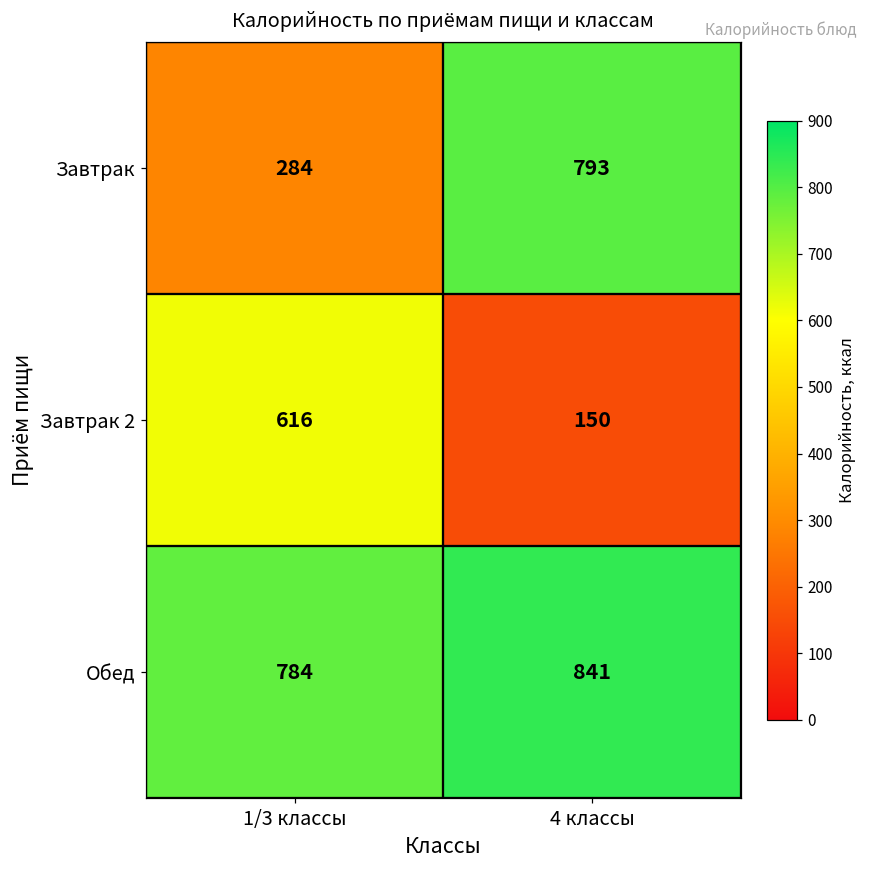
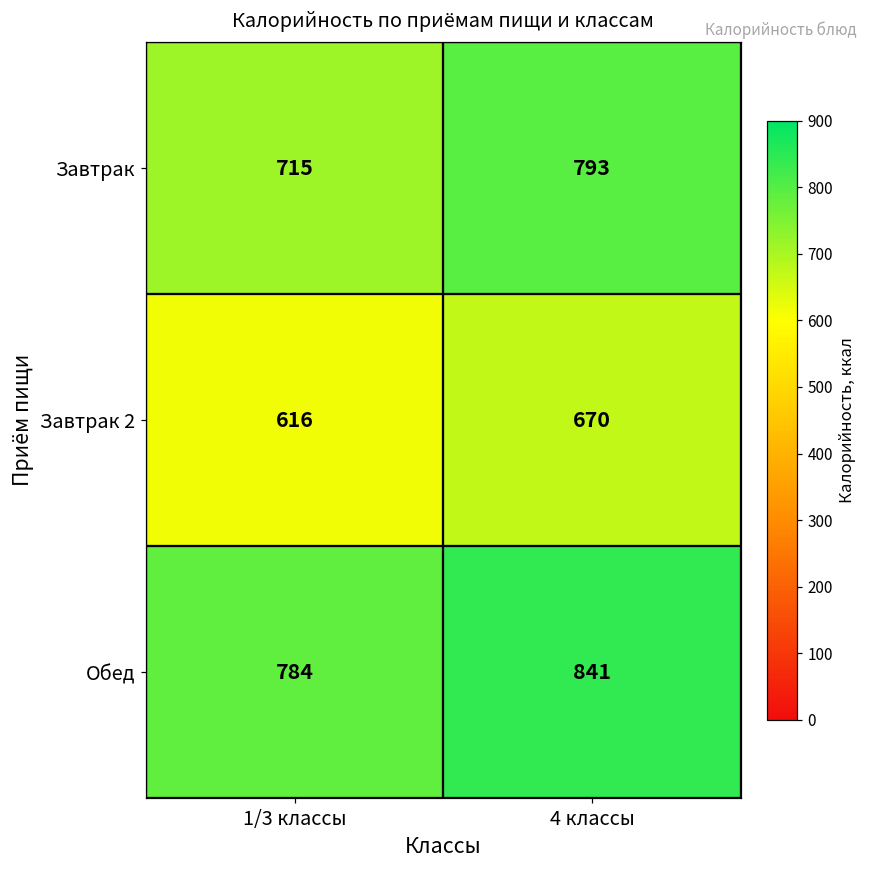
Завтрак, 1/3 классы: 284 -> 715
Завтрак 2, 4 классы: 150 -> 670
